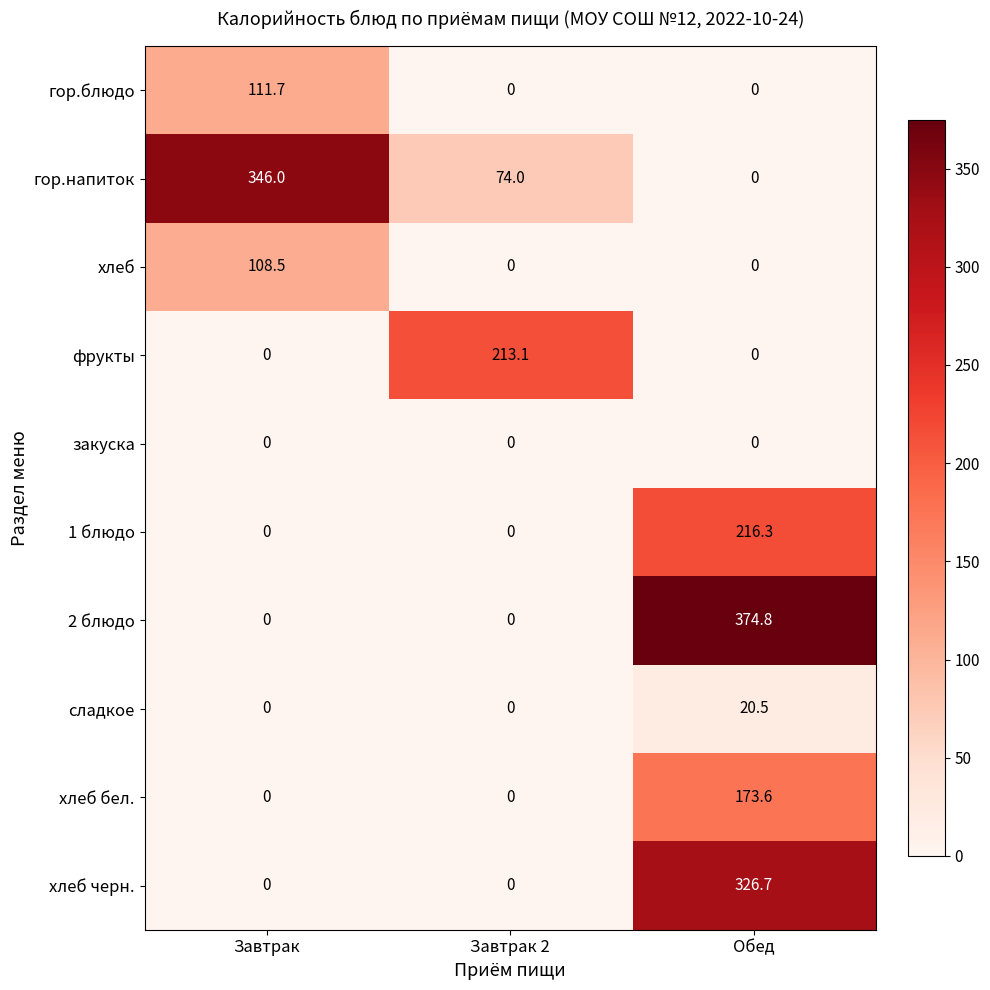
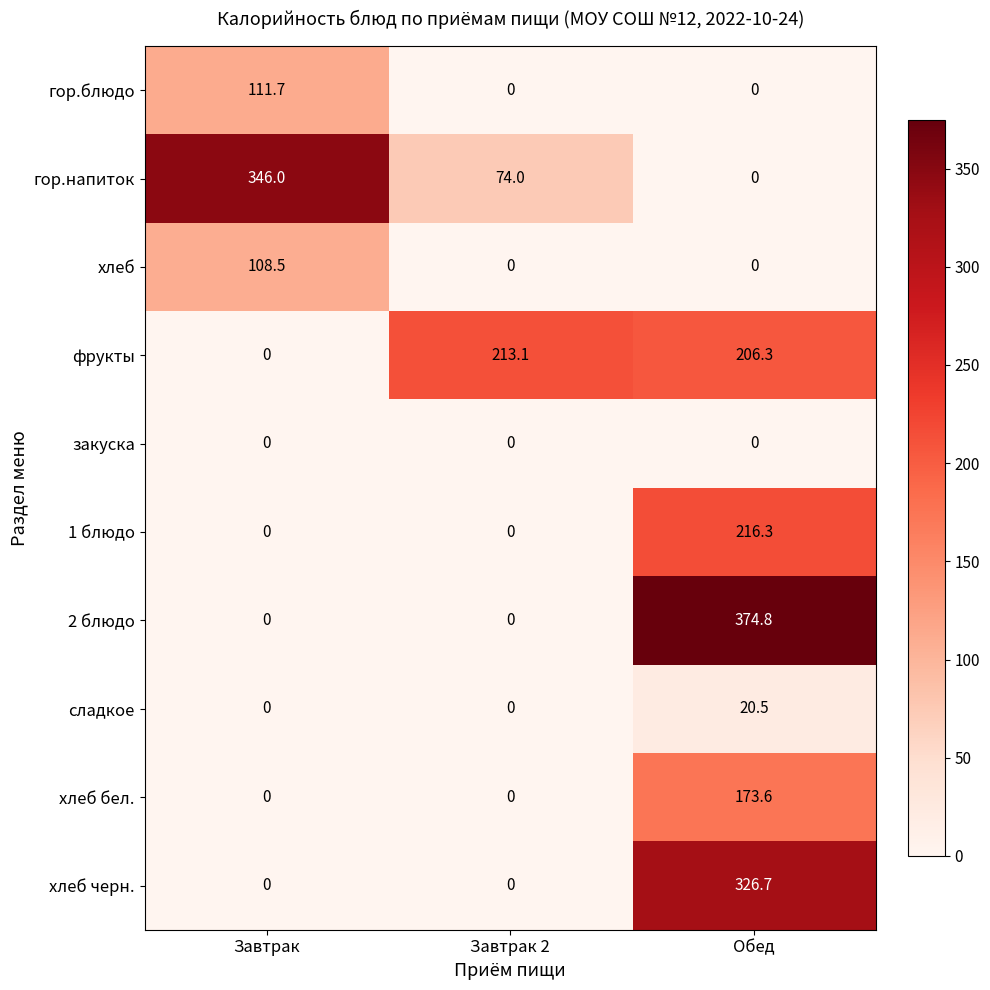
фрукты, Обед: 0 -> 206.3
